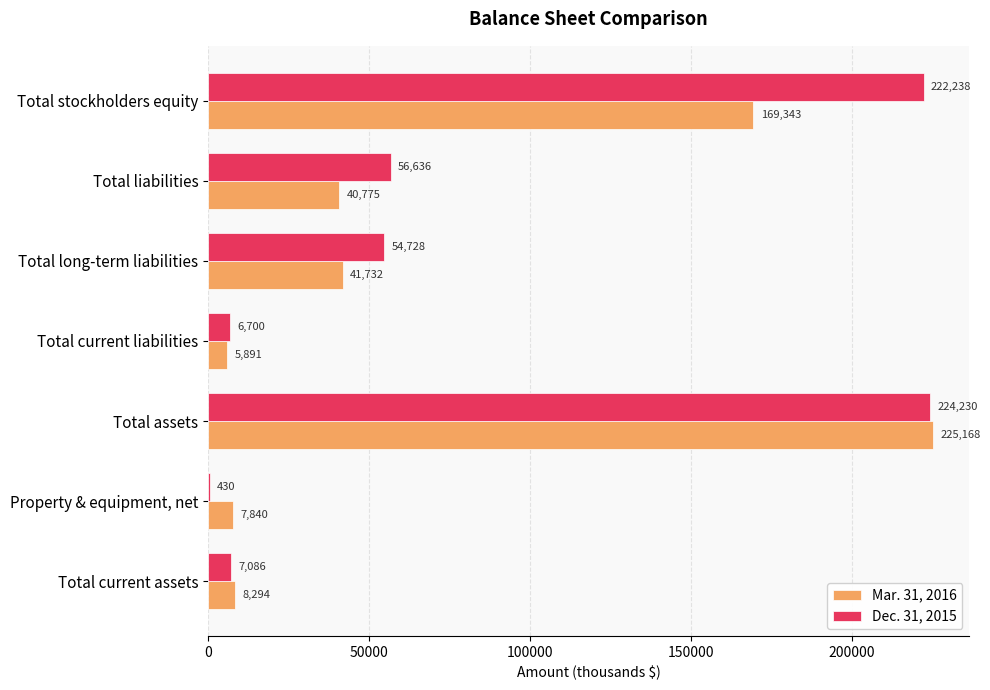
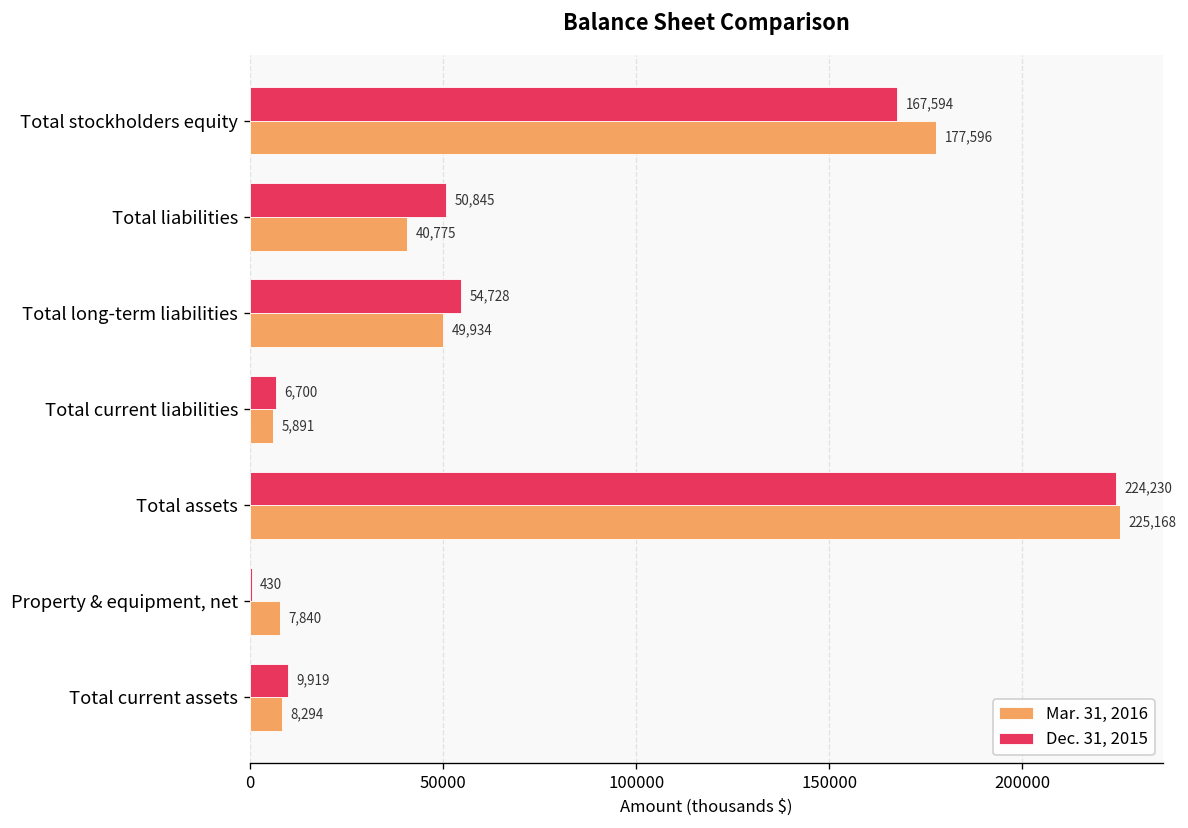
Dec. 31, 2015, Total stockholders equity: 222,238 -> 167,594
Mar. 31, 2016, Total stockholders equity: 169,343 -> 177,596
Dec. 31, 2015, Total liabilities: 56,636 -> 50,845
Mar. 31, 2016, Total long-term liabilities: 41,732 -> 49,934
Dec. 31, 2015, Total current assets: 7,086 -> 9,919
